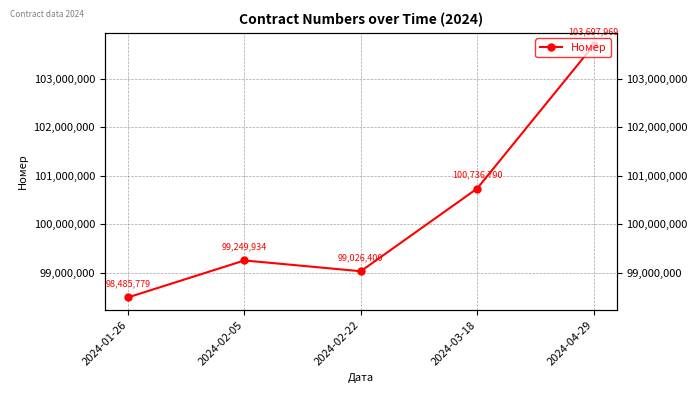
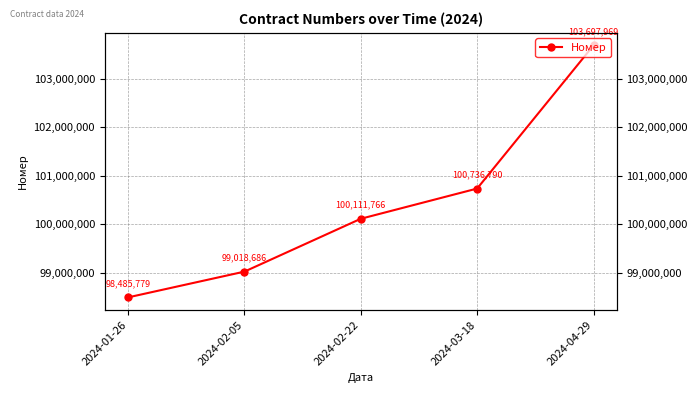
2024-02-05: 99,249,934 -> 99,018,686
2024-02-22: 99,026,400 -> 100,111,766
